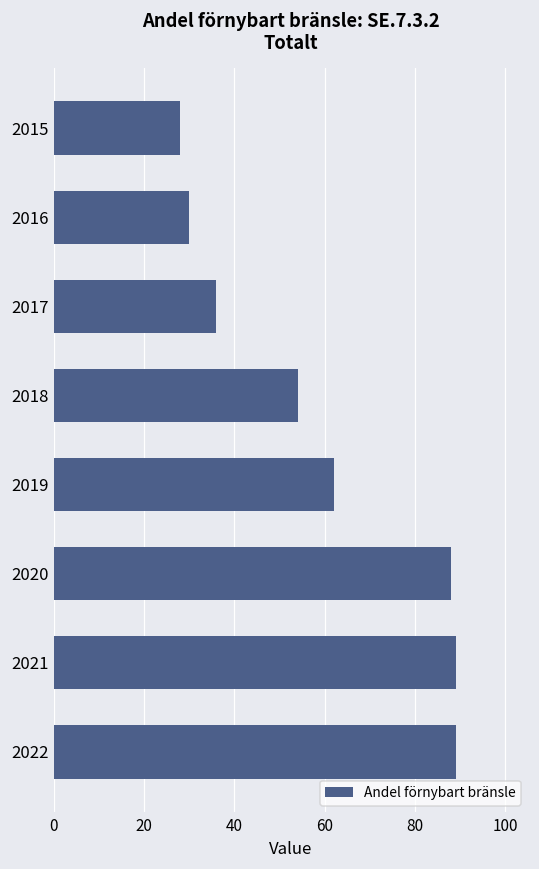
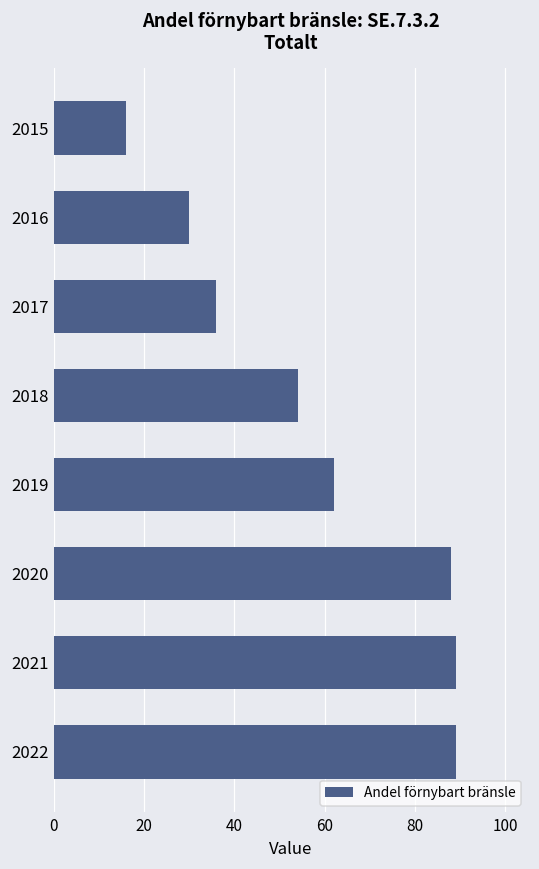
2015: 28 -> 16
